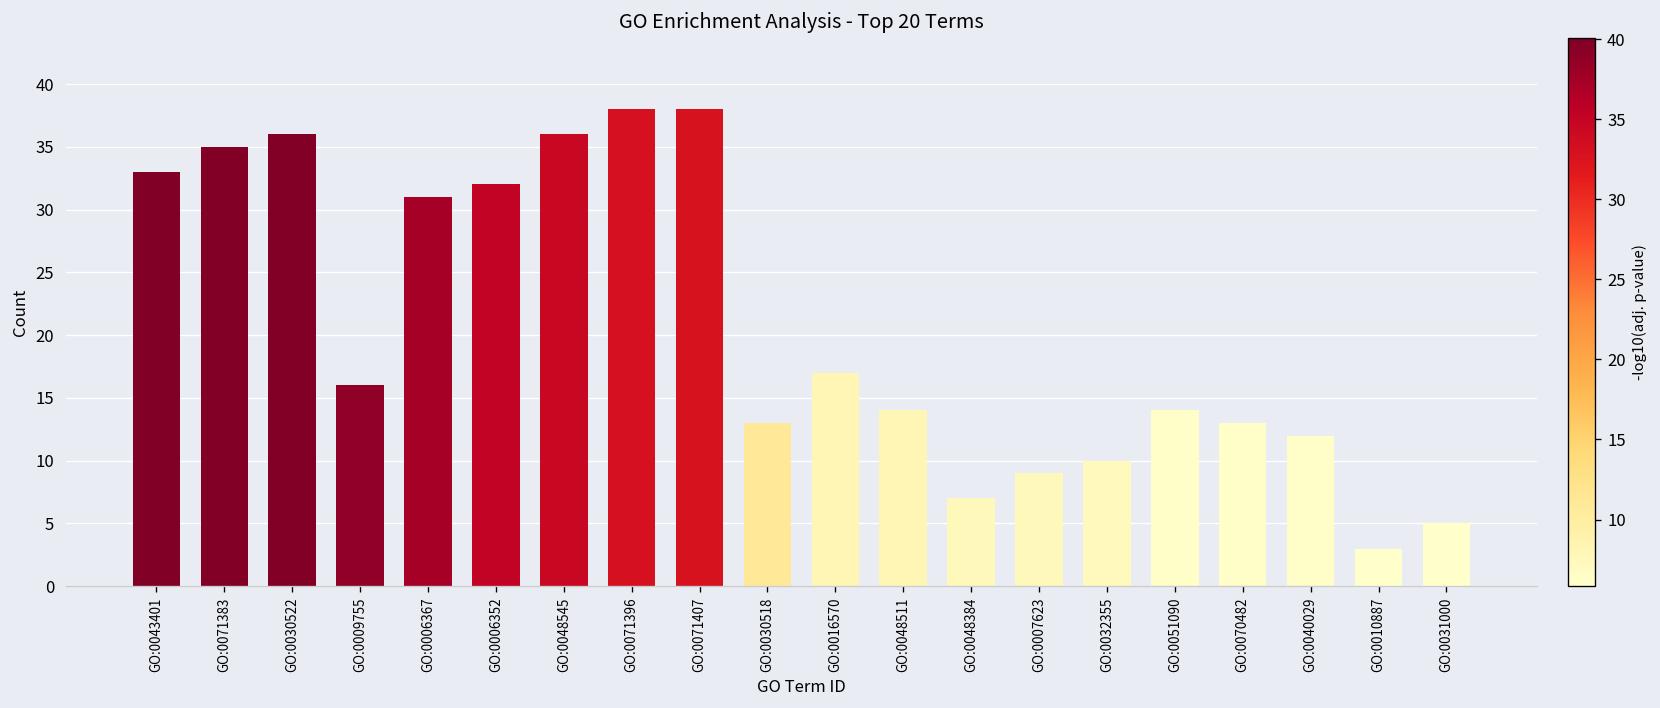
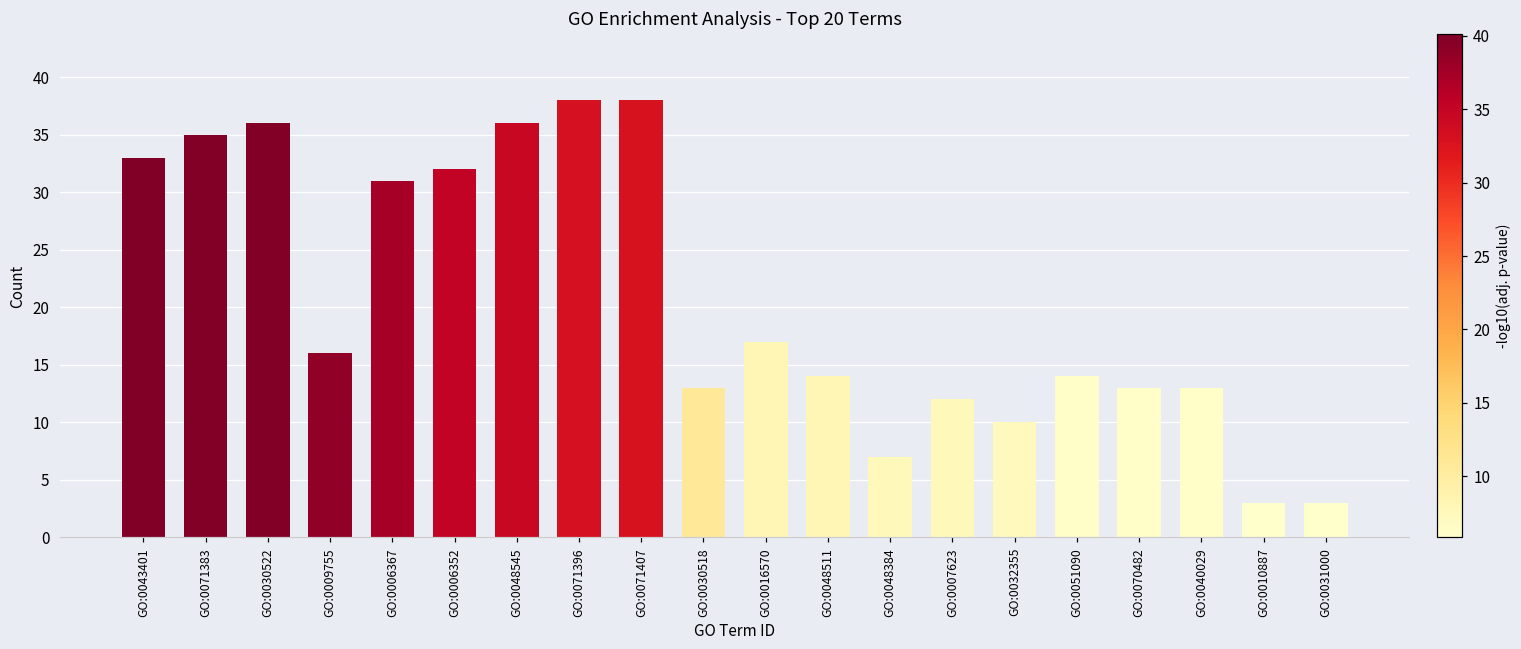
GO:0007623: 9 -> 12
GO:0040029: 12 -> 13
GO:0031000: 5 -> 3
